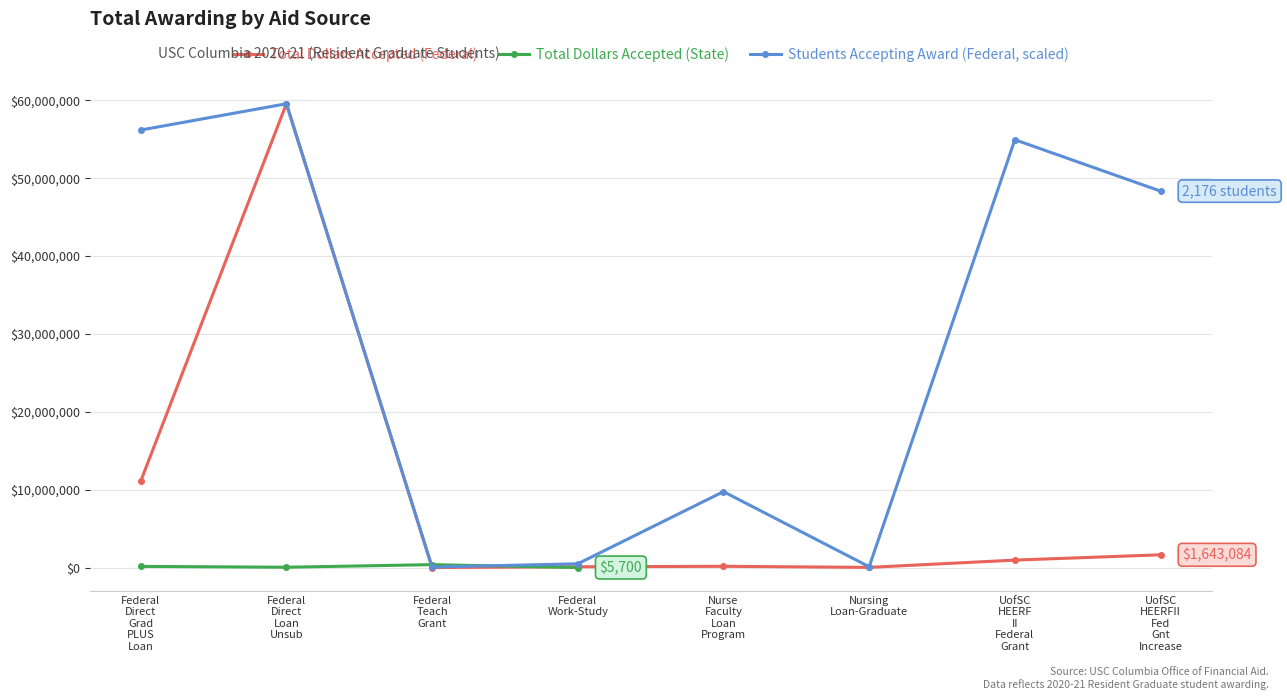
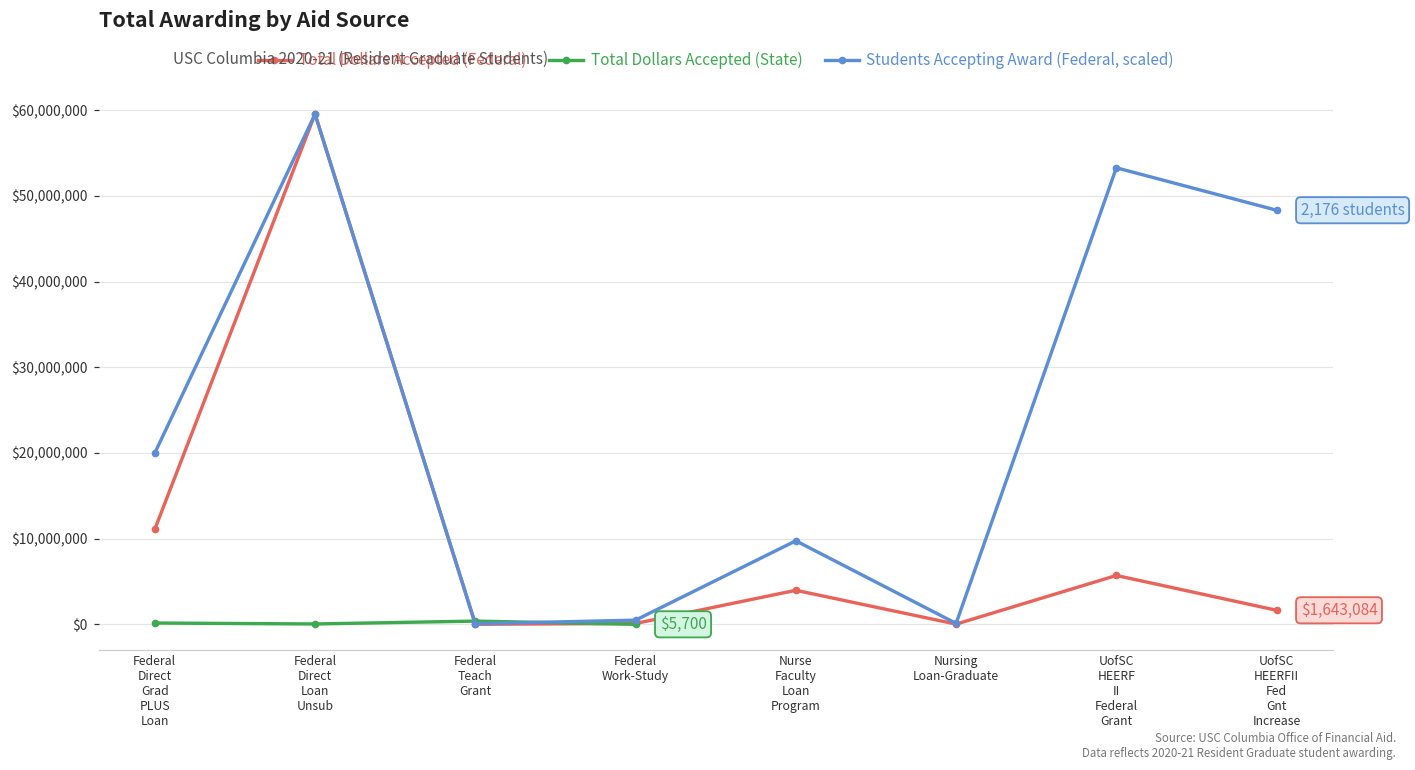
Students Accepting Award (Federal, scaled), Federal Direct Grad PLUS Loan: $56,000,000 -> $20,000,000
Total Dollars Accepted (Federal), Nurse Faculty Loan Program: $0 -> $4,000,000
Total Dollars Accepted (Federal), UofSC HEERF II Federal Grant: $1,000,000 -> $6,000,000
Students Accepting Award (Federal, scaled), UofSC HEERF II Federal Grant: $55,000,000 -> $53,000,000
